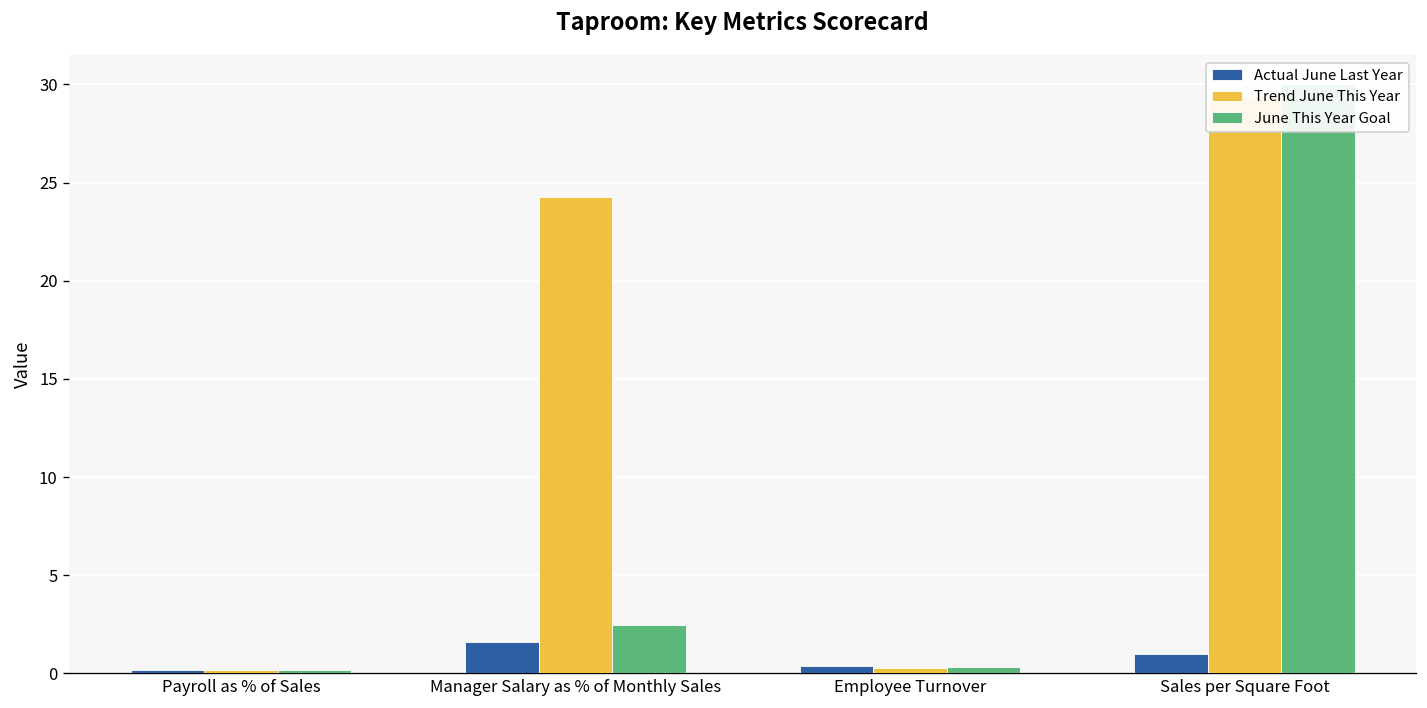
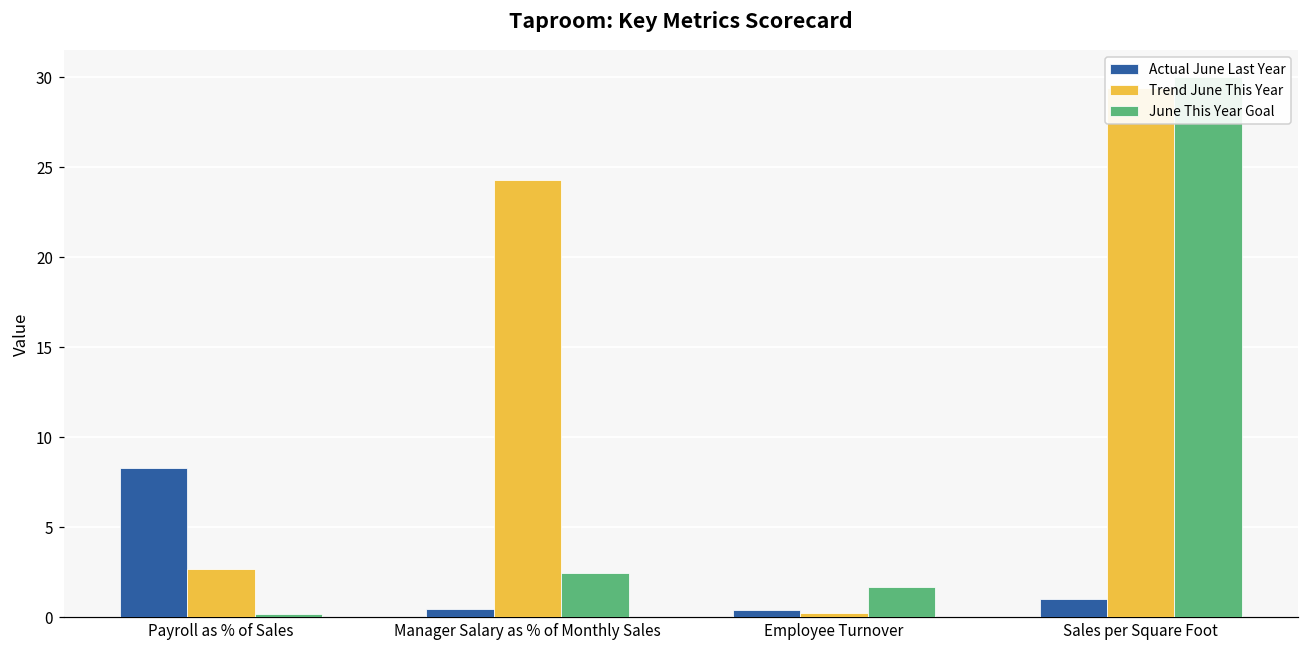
Actual June Last Year, Payroll as % of Sales: 0.2 -> 8.3
Trend June This Year, Payroll as % of Sales: 0.2 -> 2.7
Actual June Last Year, Manager Salary as % of Monthly Sales: 1.6 -> 0.5
June This Year Goal, Employee Turnover: 0.3 -> 1.7
